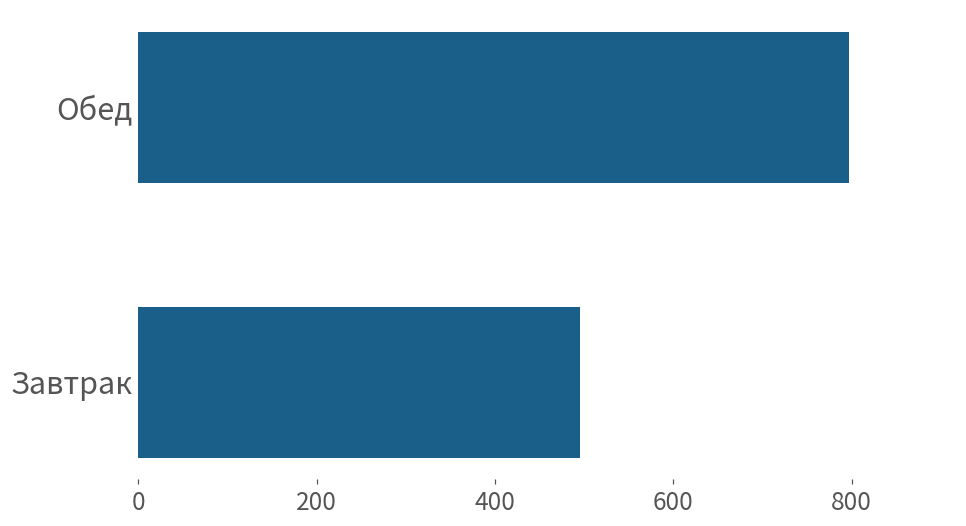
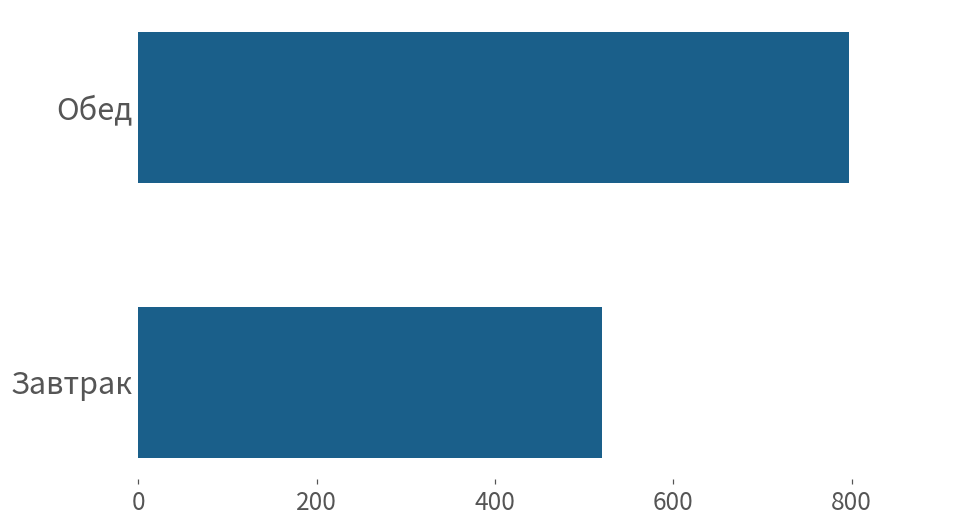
Завтрак: 500 -> 520
